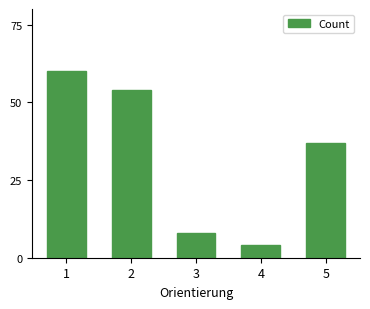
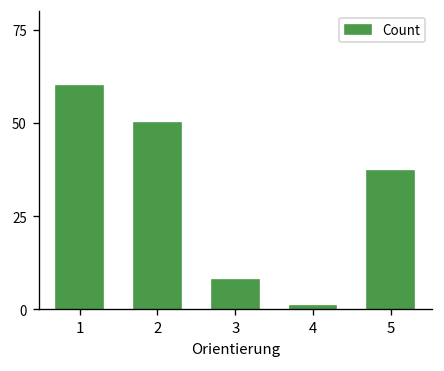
2: 54 -> 50
4: 4 -> 1
